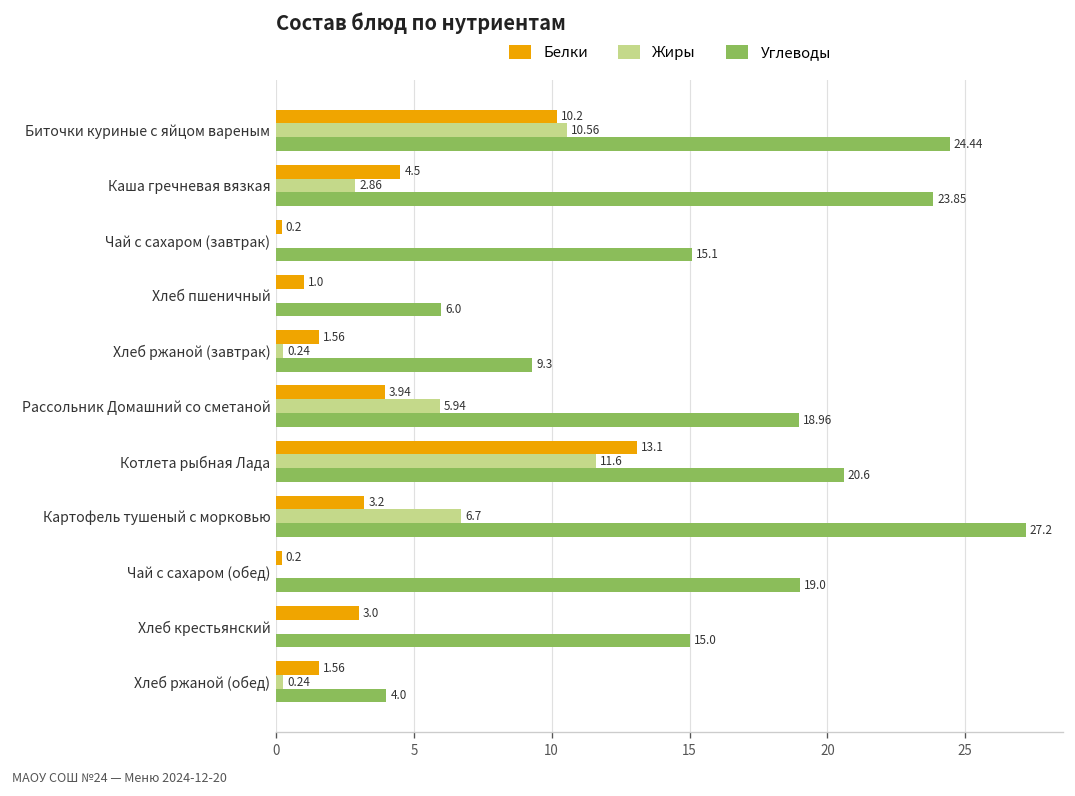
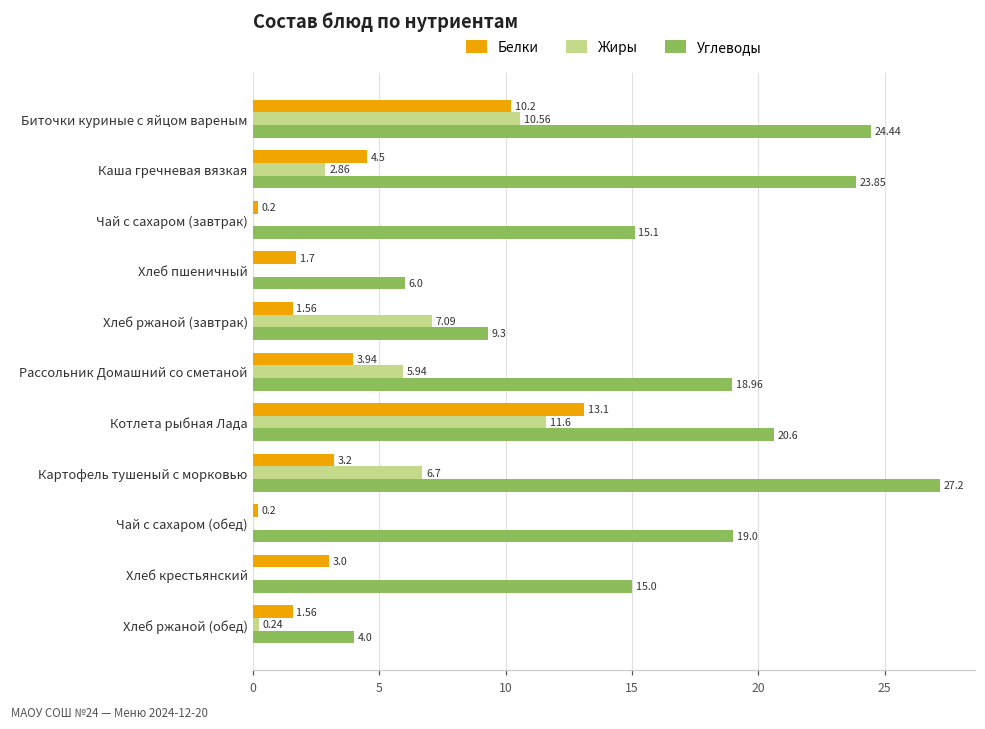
Белки, Хлеб пшеничный: 1.0 -> 1.7
Жиры, Хлеб ржаной (завтрак): 0.24 -> 7.09
